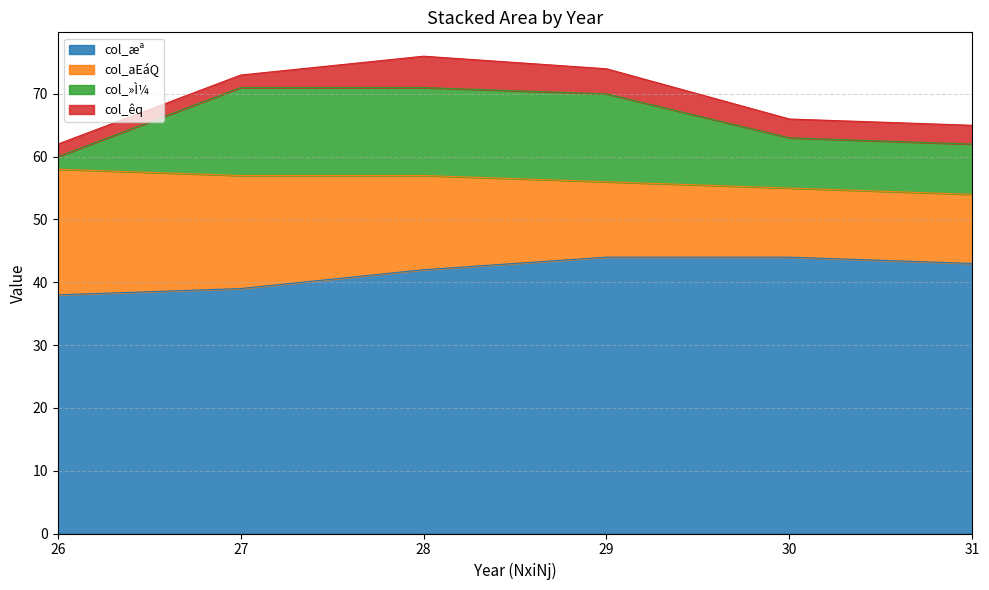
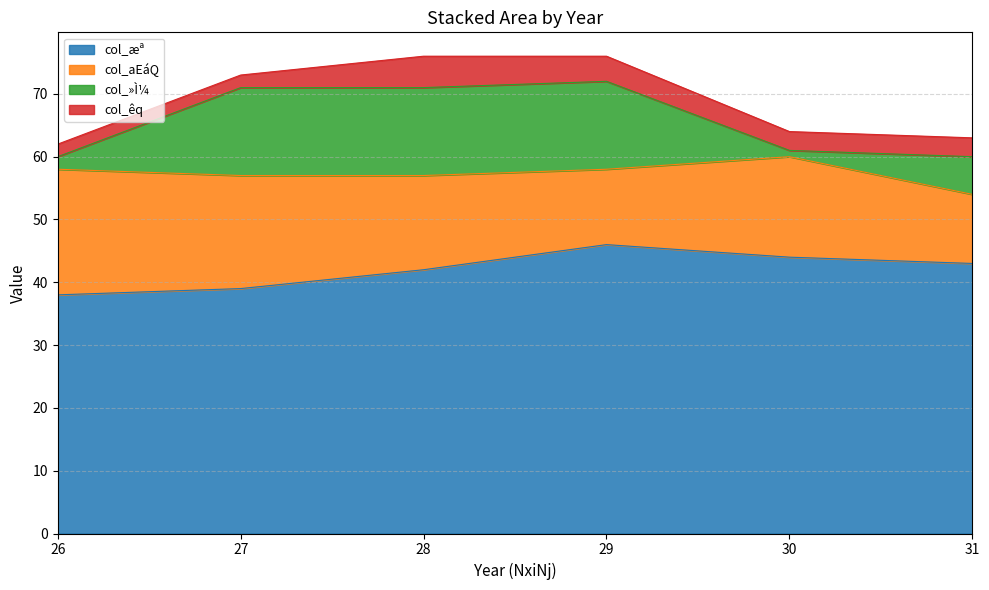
col_æª, 29: 44 -> 46
col_aEáQ, 30: 11 -> 16
col_»Ì¼, 30: 8 -> 1
col_»Ì¼, 31: 8 -> 6
